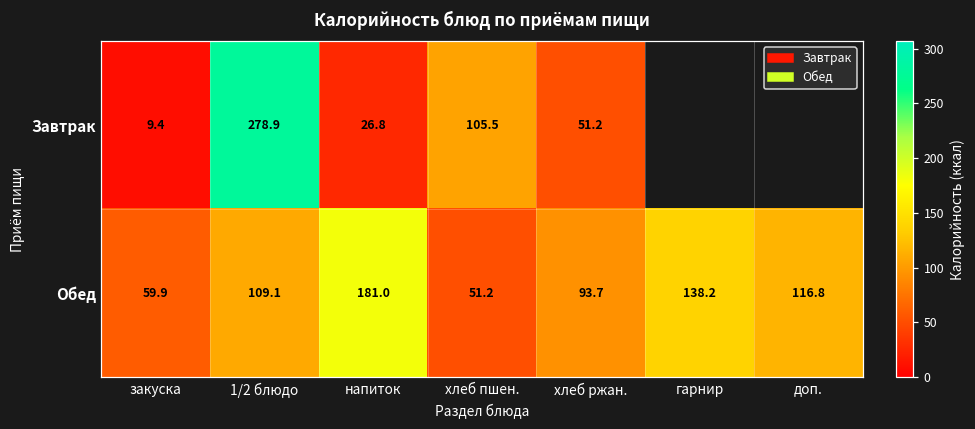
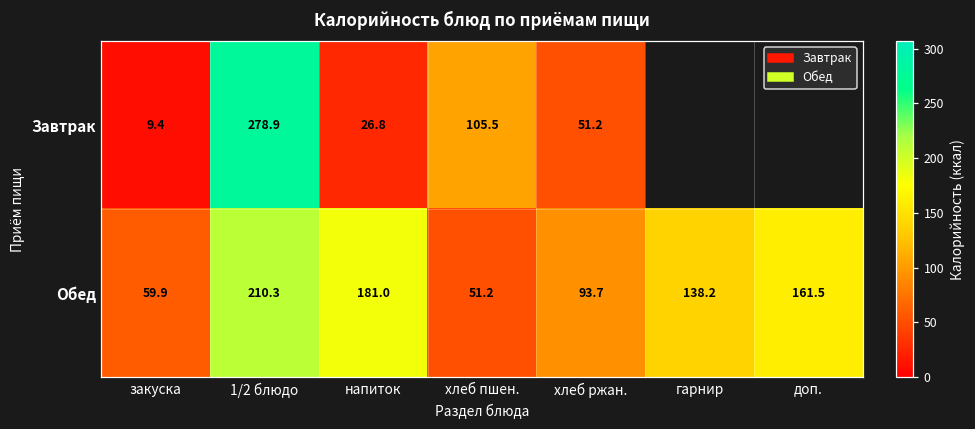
Обед, 1/2 блюдо: 109.1 -> 210.3
Обед, доп.: 116.8 -> 161.5
